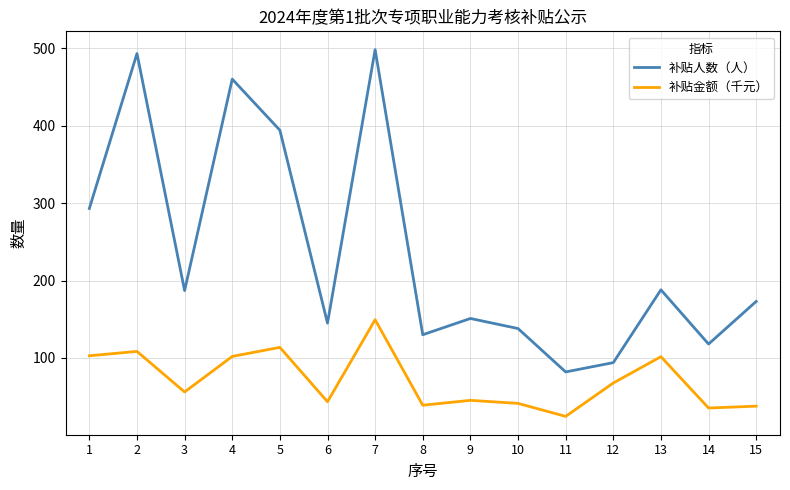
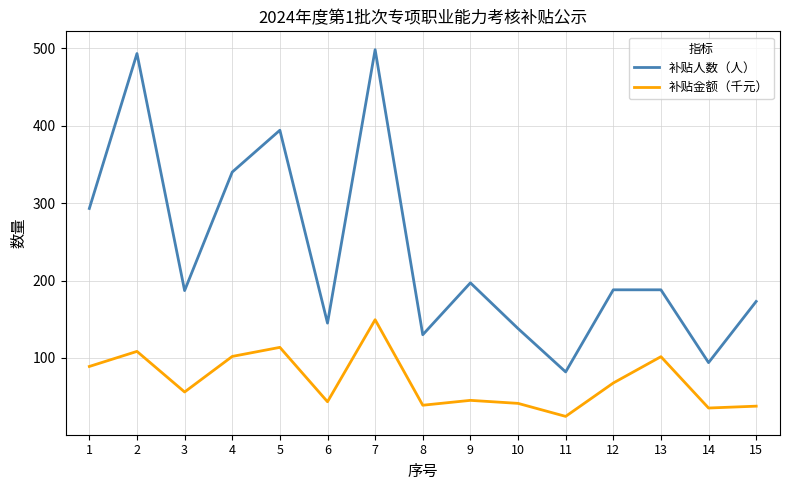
补贴金额（千元）, 1: 100 -> 90
补贴人数（人）, 4: 460 -> 340
补贴人数（人）, 9: 150 -> 200
补贴人数（人）, 12: 90 -> 190
补贴人数（人）, 14: 120 -> 90
